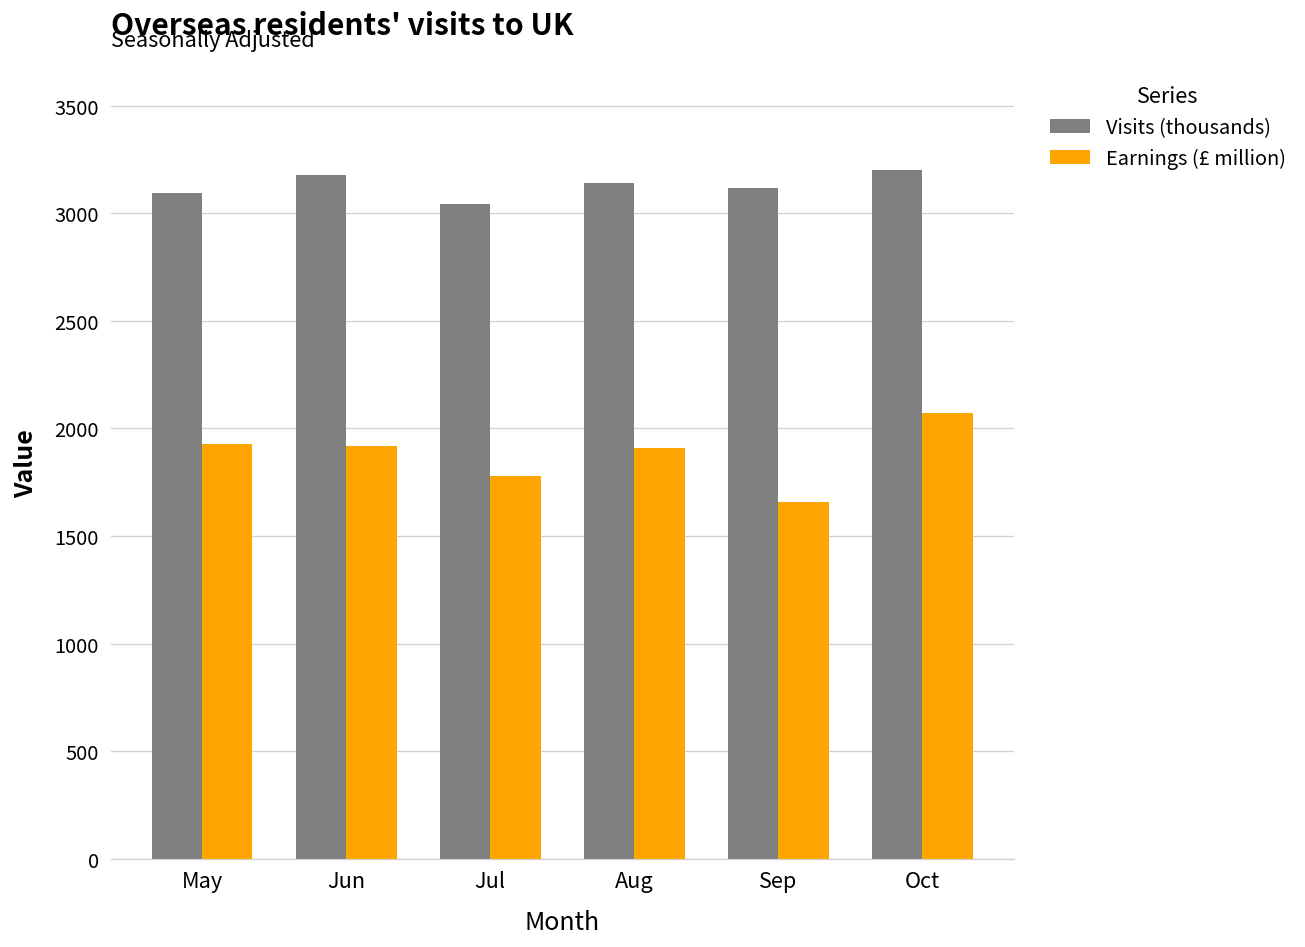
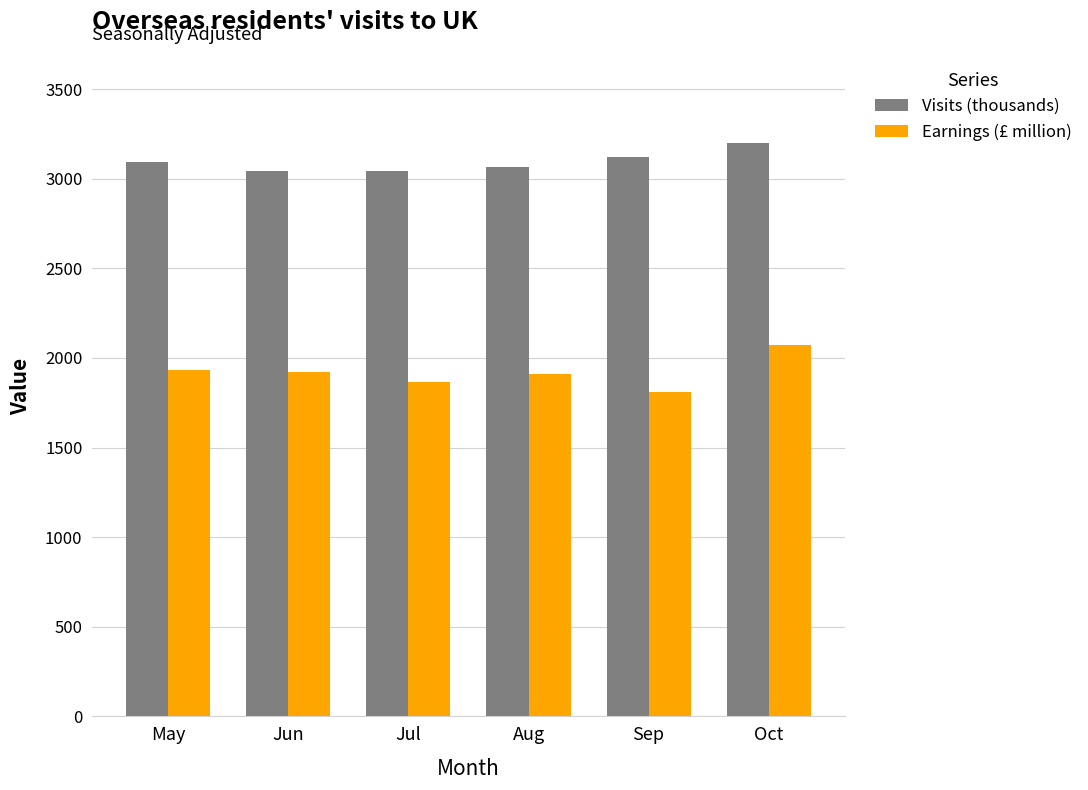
Visits (thousands), Jun: 3180 -> 3040
Earnings (£ million), Jul: 1780 -> 1870
Visits (thousands), Aug: 3140 -> 3060
Earnings (£ million), Sep: 1660 -> 1810
